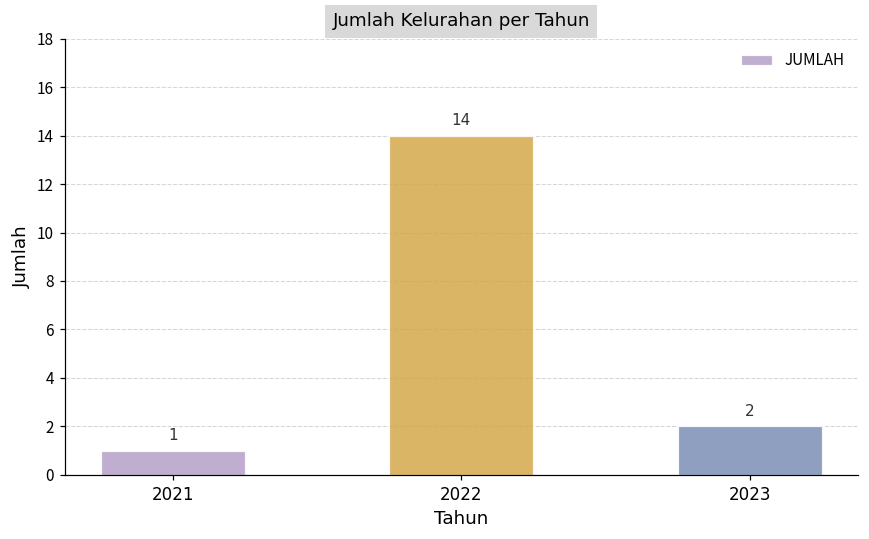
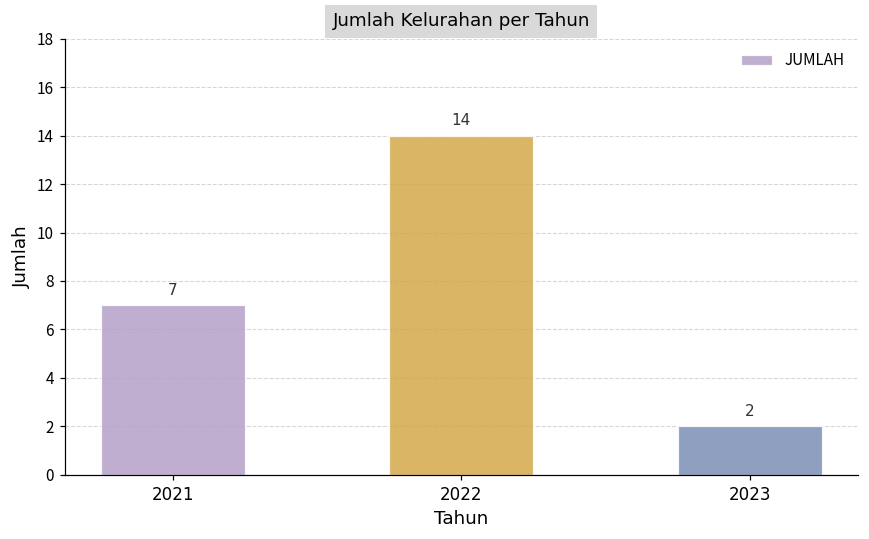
2021: 1 -> 7
